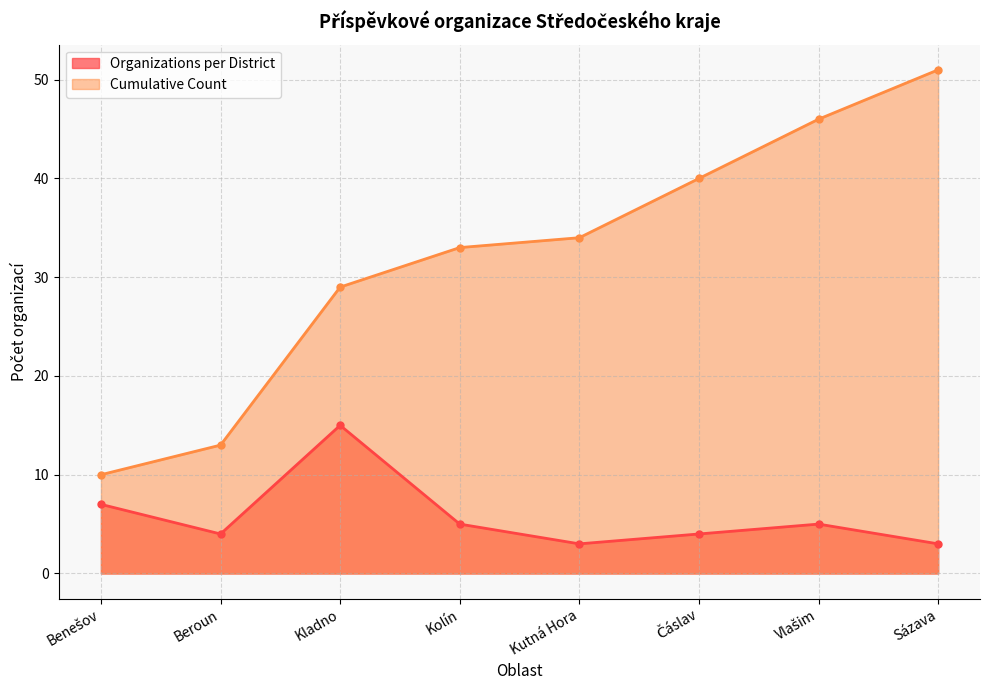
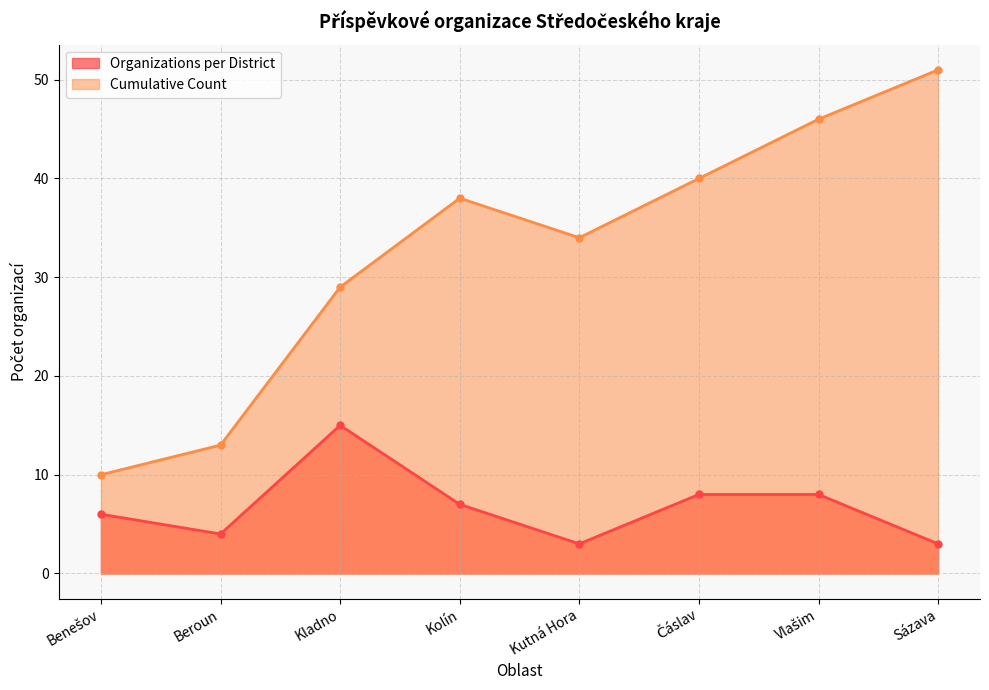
Organizations per District, Benešov: 7 -> 6
Organizations per District, Kolín: 5 -> 7
Cumulative Count, Kolín: 33 -> 38
Organizations per District, Čáslav: 4 -> 8
Organizations per District, Vlašim: 5 -> 8
